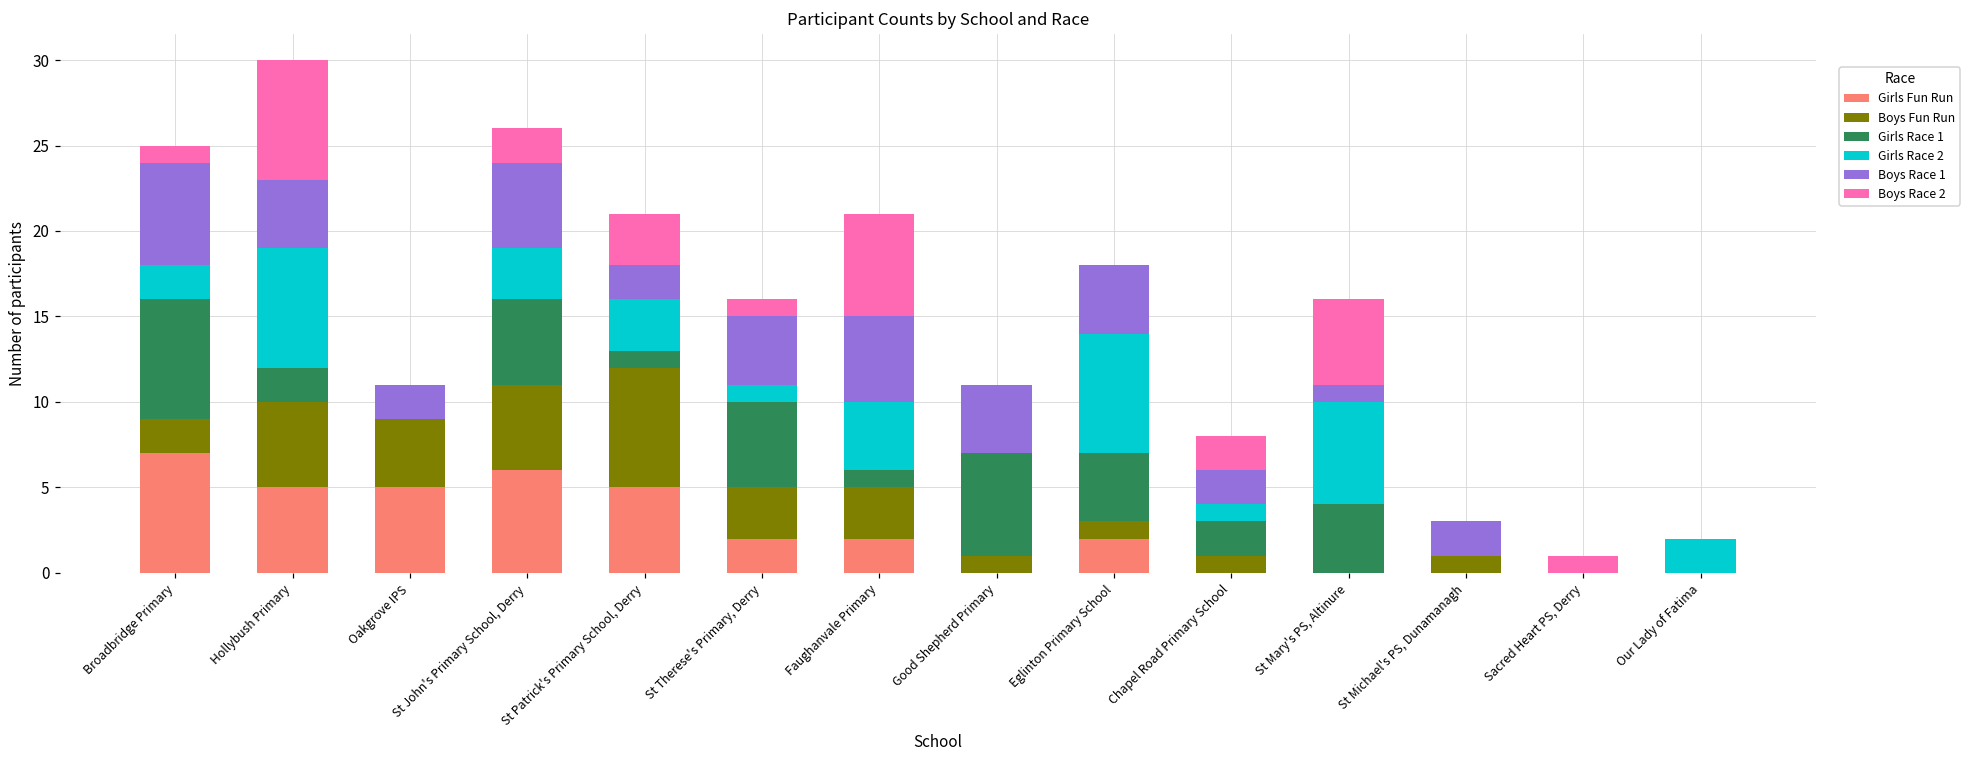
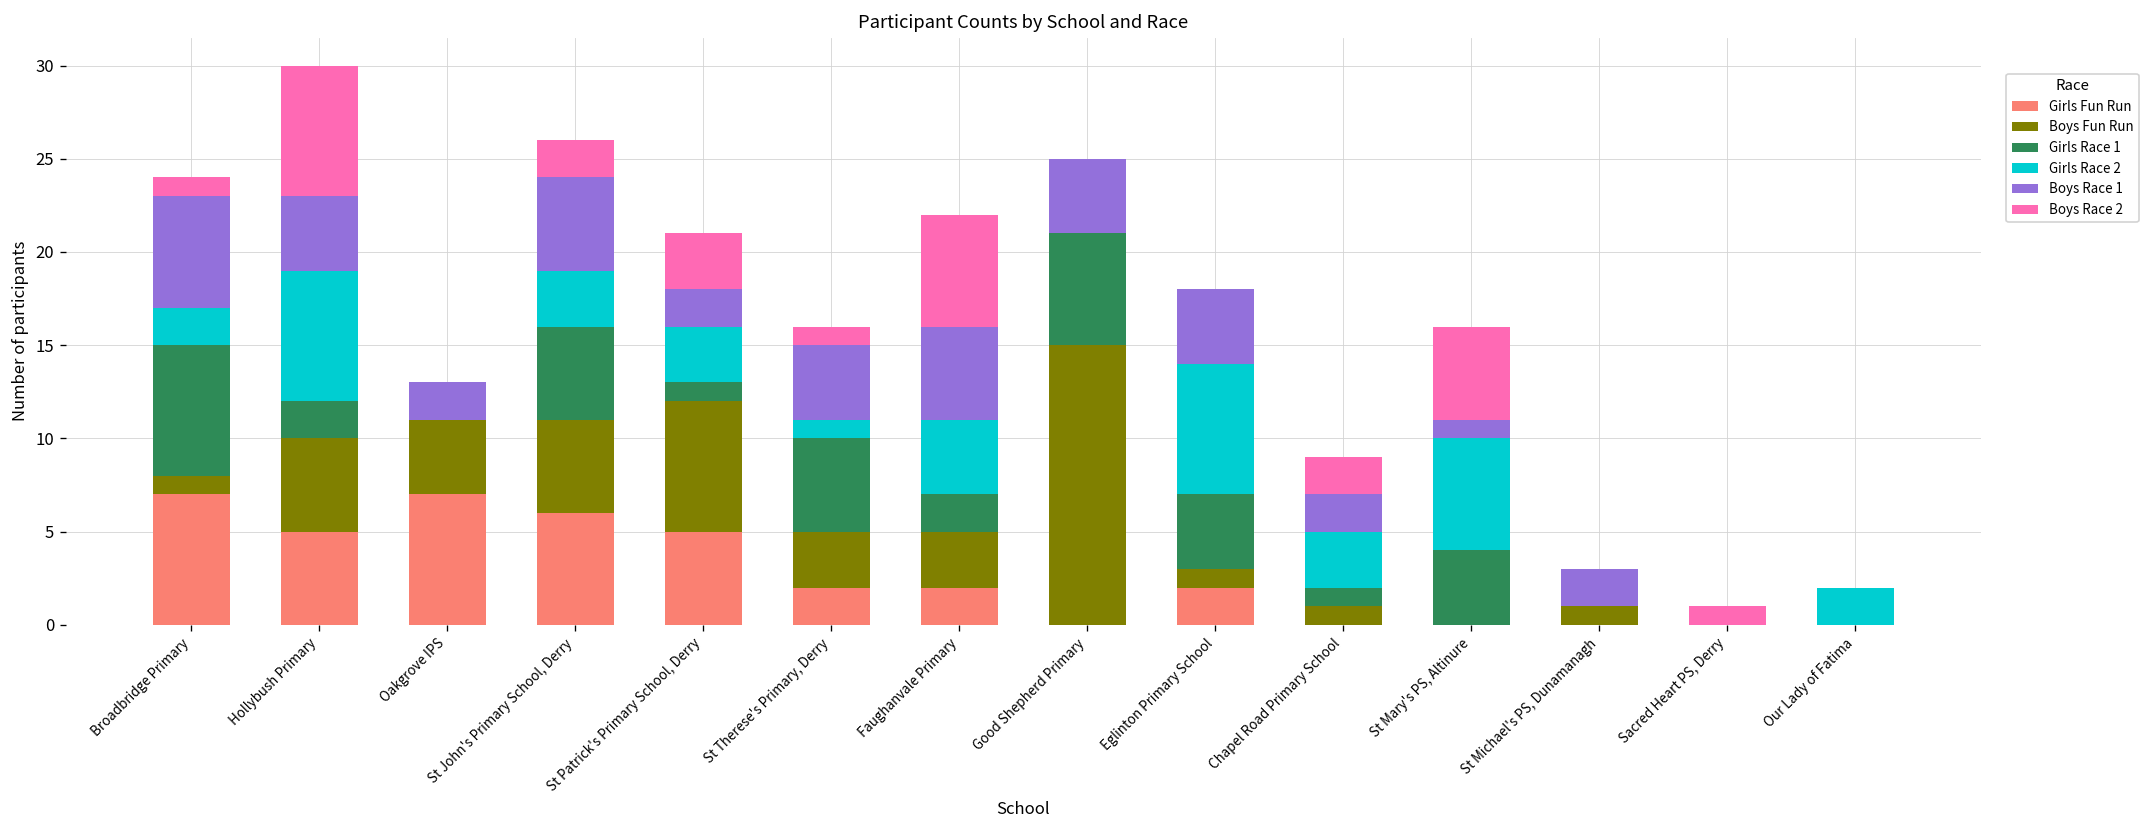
Boys Fun Run, Broadbridge Primary: 2 -> 1
Girls Fun Run, Oakgrove IPS: 5 -> 7
Girls Race 1, Faughanvale Primary: 1 -> 2
Boys Fun Run, Good Shepherd Primary: 1 -> 15
Girls Race 1, Chapel Road Primary School: 2 -> 1
Girls Race 2, Chapel Road Primary School: 1 -> 3
